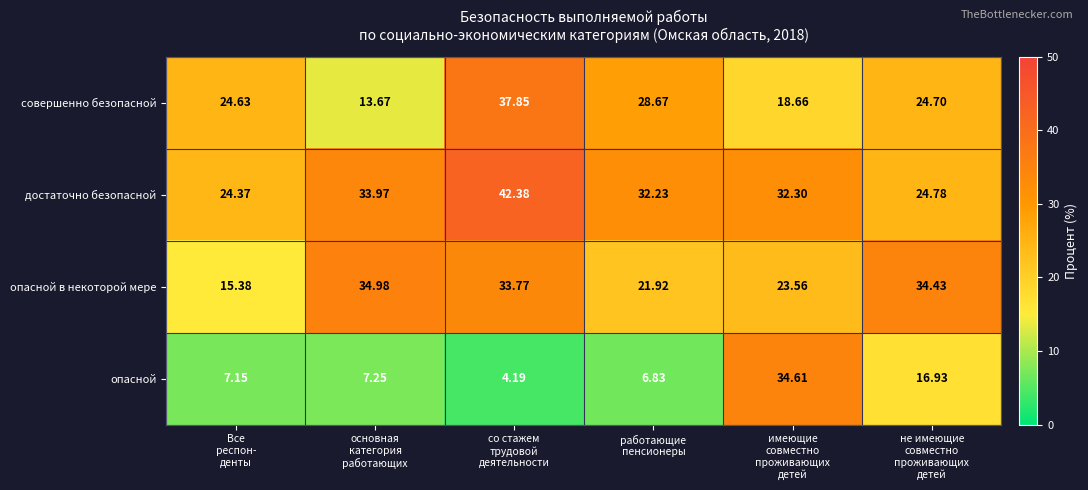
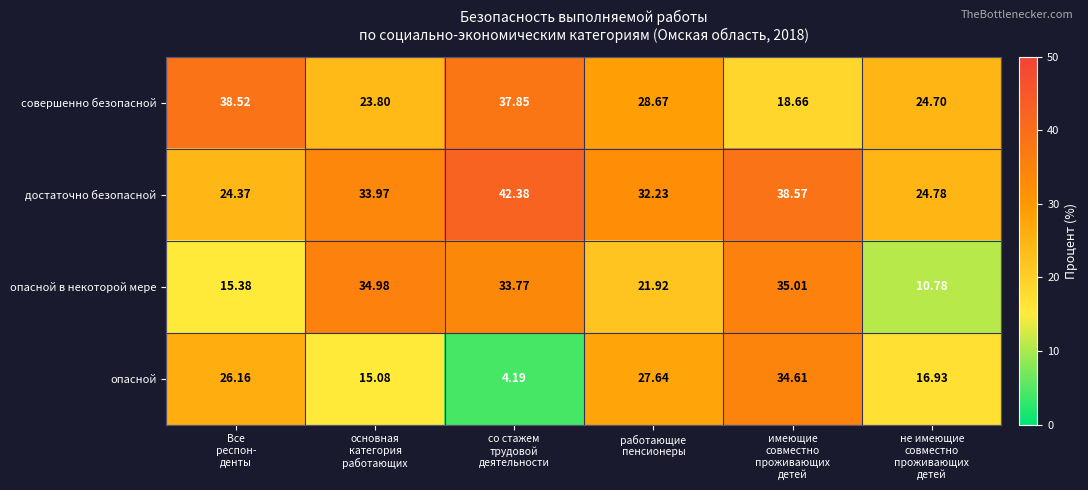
совершенно безопасной, Все респон- денты: 24.63 -> 38.52
совершенно безопасной, основная категория работающих: 13.67 -> 23.80
достаточно безопасной, имеющие совместно проживающих детей: 32.30 -> 38.57
опасной в некоторой мере, имеющие совместно проживающих детей: 23.56 -> 35.01
опасной в некоторой мере, не имеющие совместно проживающих детей: 34.43 -> 10.78
опасной, Все респон- денты: 7.15 -> 26.16
опасной, основная категория работающих: 7.25 -> 15.08
опасной, работающие пенсионеры: 6.83 -> 27.64
